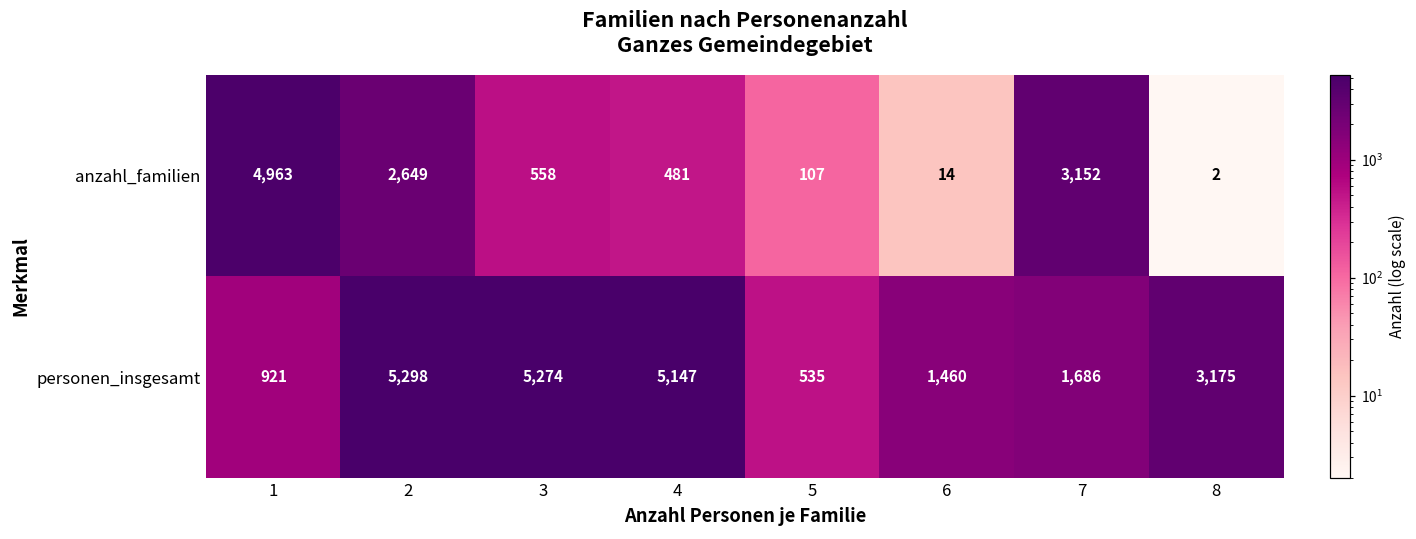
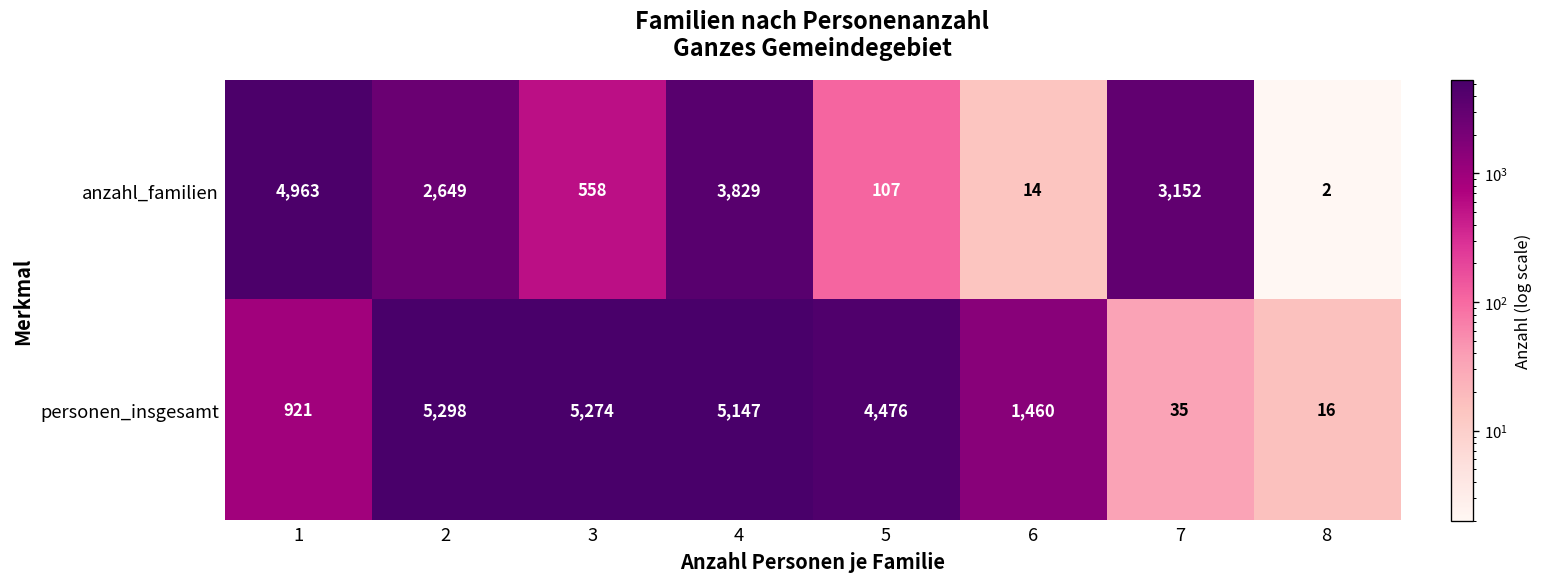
anzahl_familien, 4: 481 -> 3,829
personen_insgesamt, 5: 535 -> 4,476
personen_insgesamt, 7: 1,686 -> 35
personen_insgesamt, 8: 3,175 -> 16
